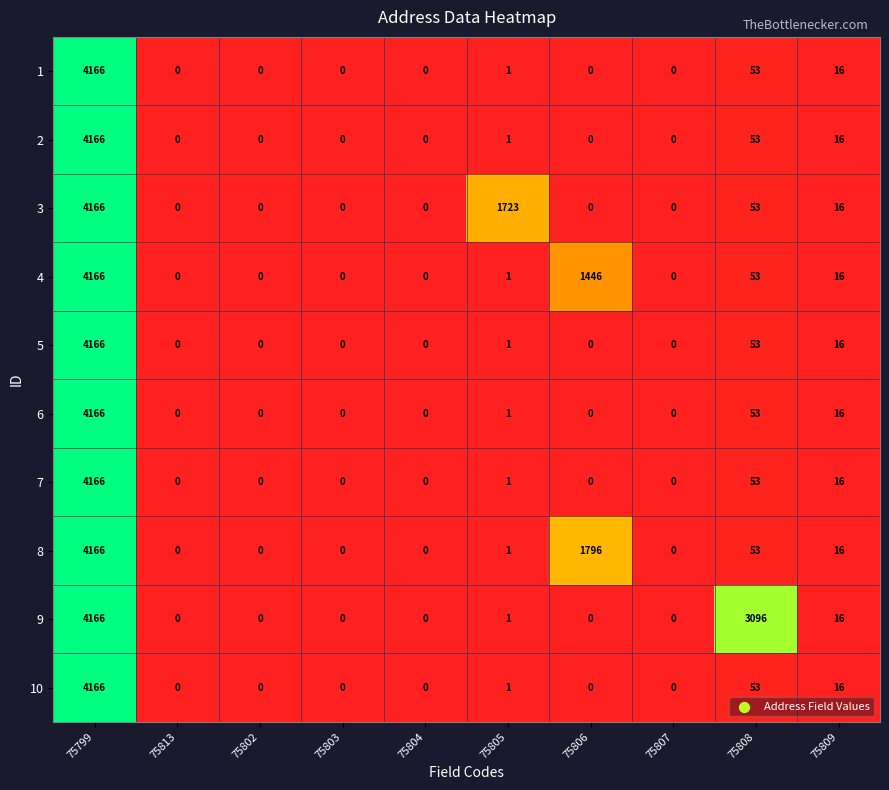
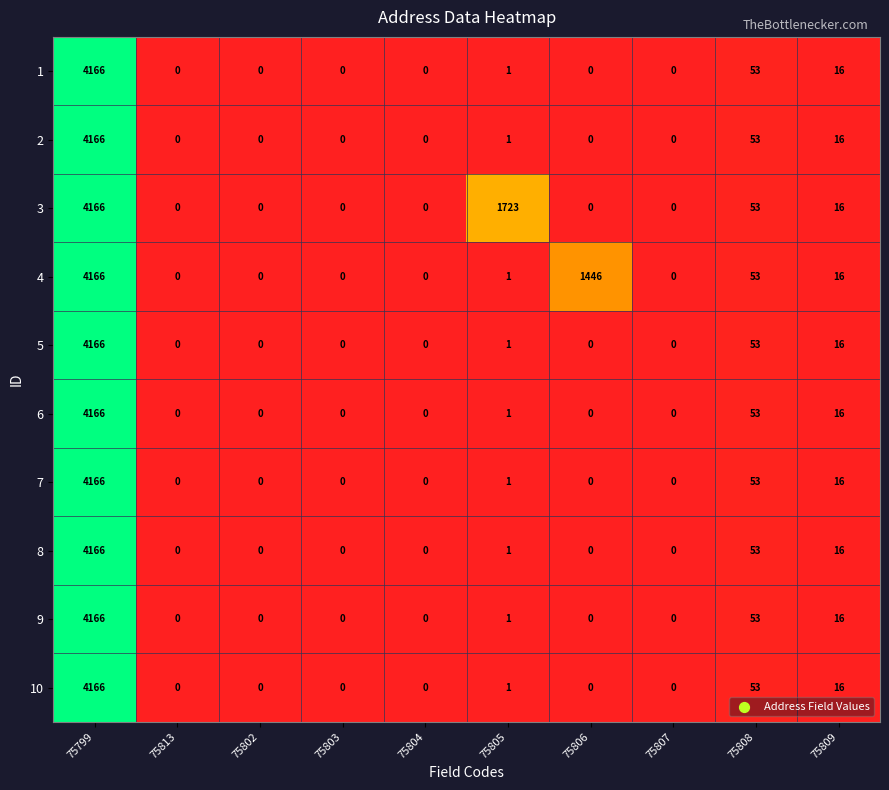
8, 75806: 1796 -> 0
9, 75808: 3096 -> 53
